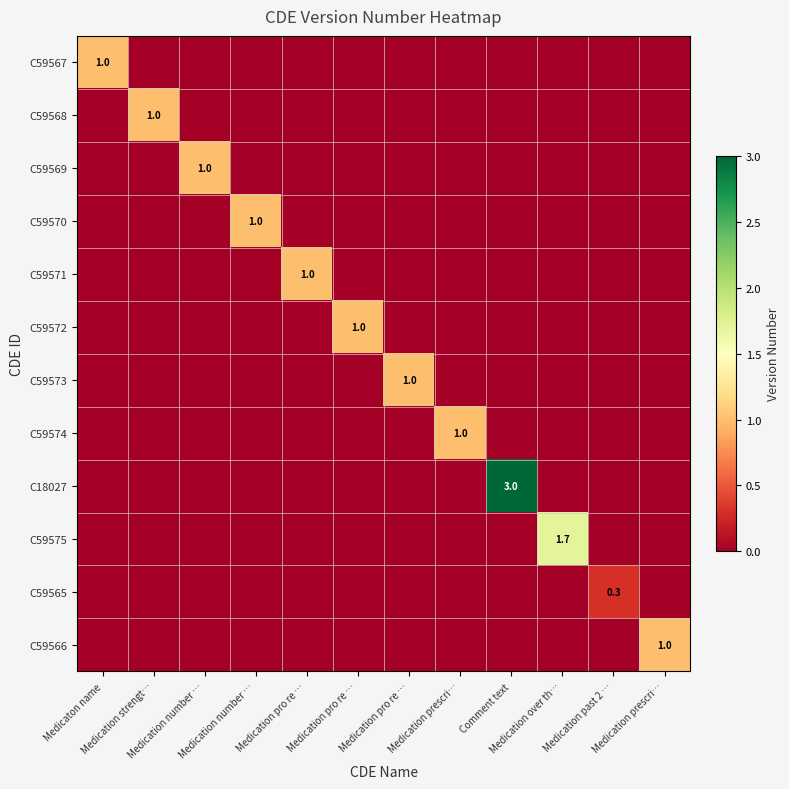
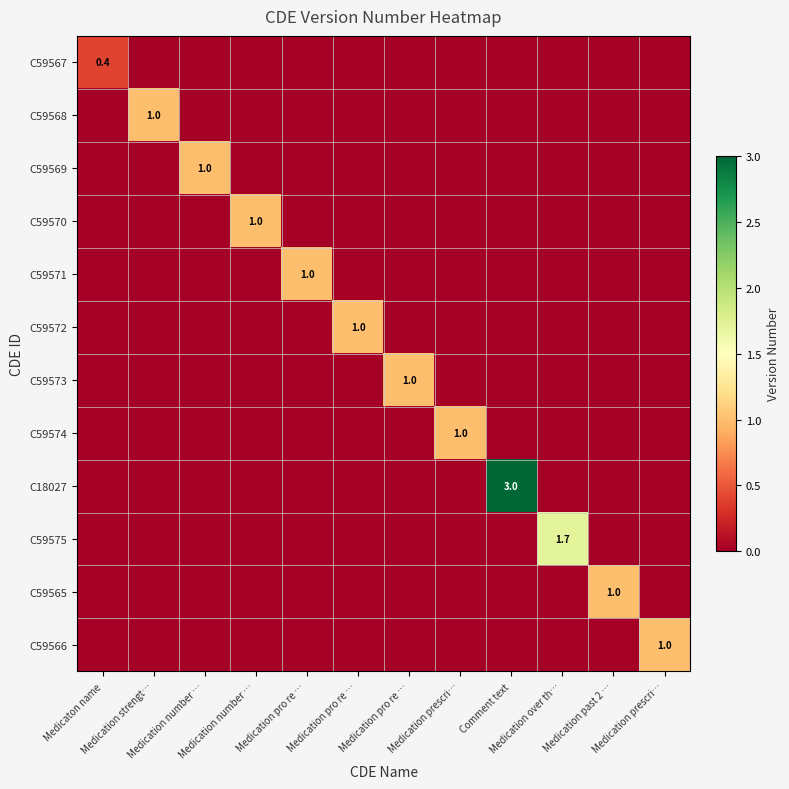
C59567, Medicaton name: 1.0 -> 0.4
C59565, Medication past 2 …: 0.3 -> 1.0
